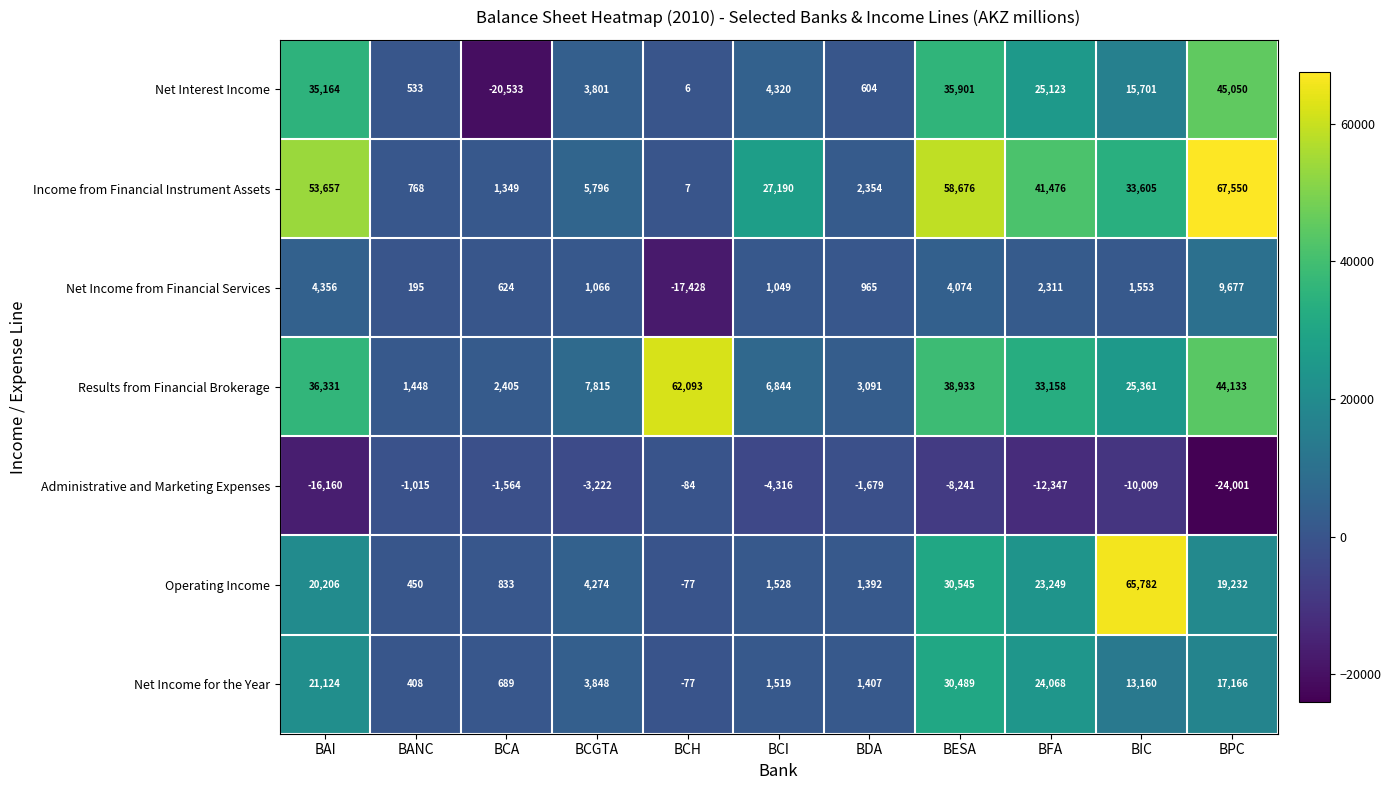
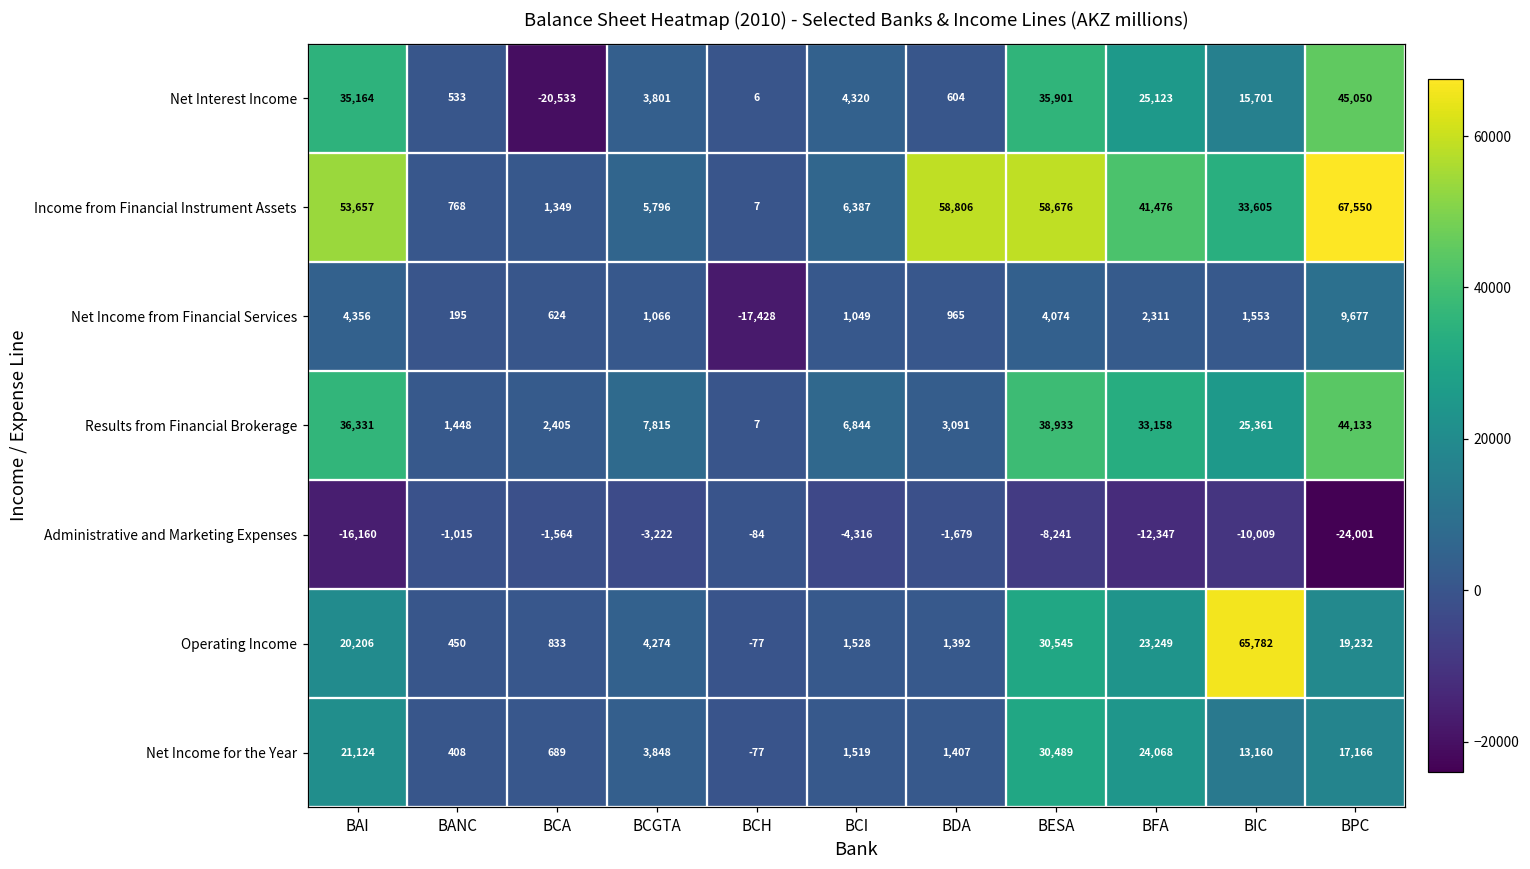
Income from Financial Instrument Assets, BCI: 27,190 -> 6,387
Income from Financial Instrument Assets, BDA: 2,354 -> 58,806
Results from Financial Brokerage, BCH: 62,093 -> 7
